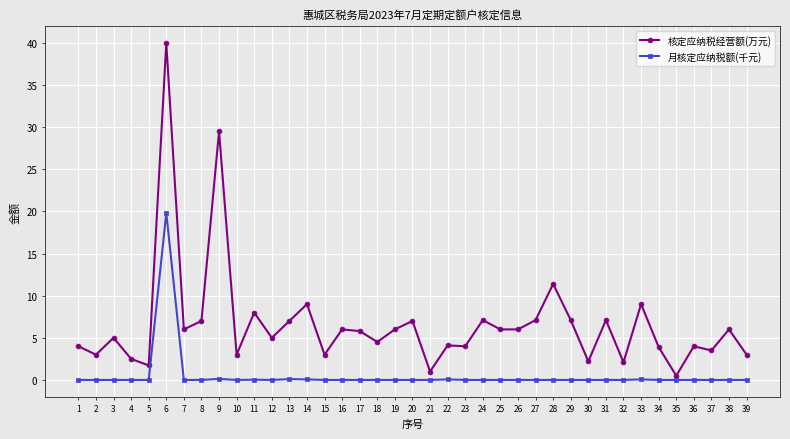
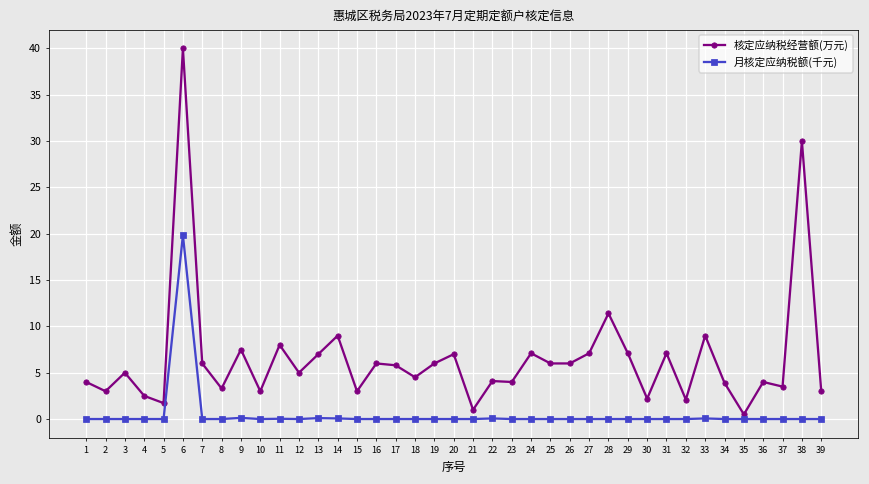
核定应纳税经营额(万元), 8: 7 -> 3
核定应纳税经营额(万元), 9: 30 -> 8
核定应纳税经营额(万元), 38: 6 -> 30
